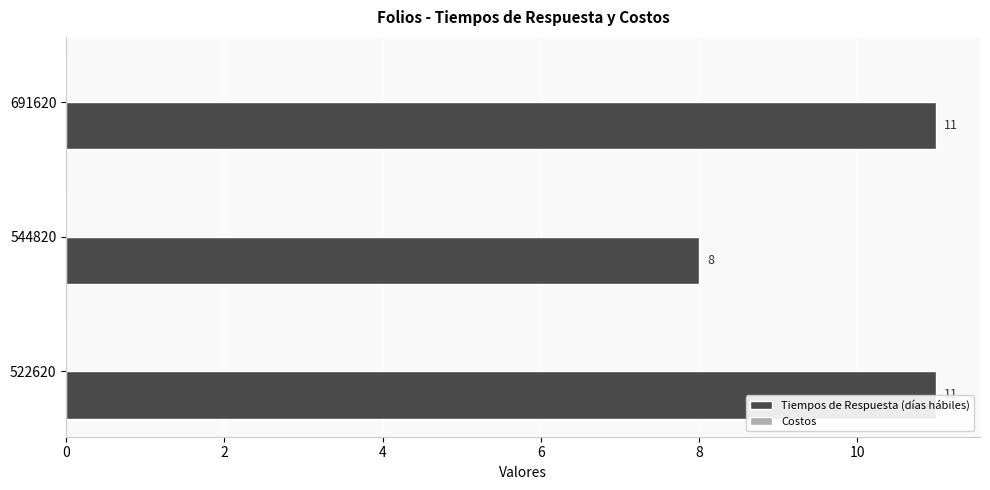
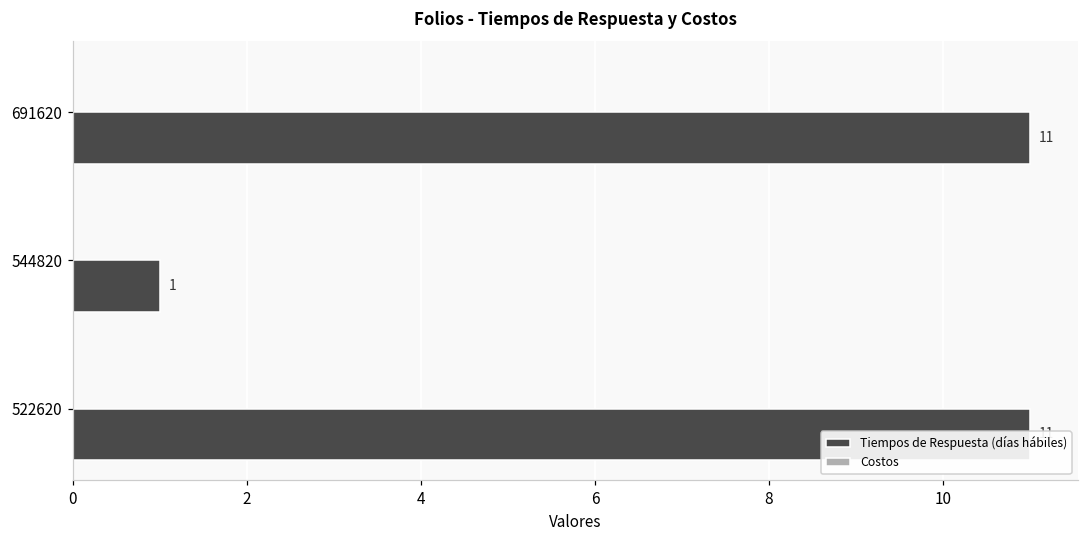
Tiempos de Respuesta (días hábiles), 544820: 8 -> 1
